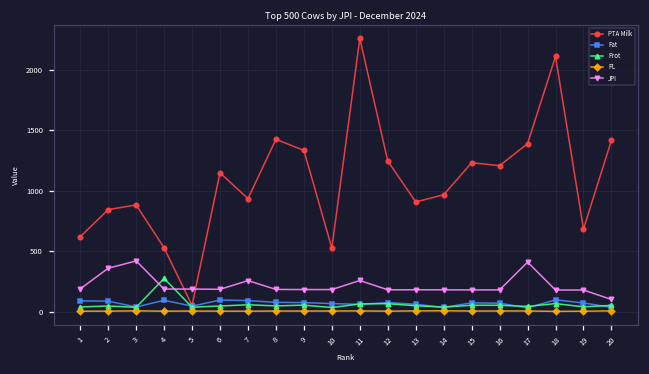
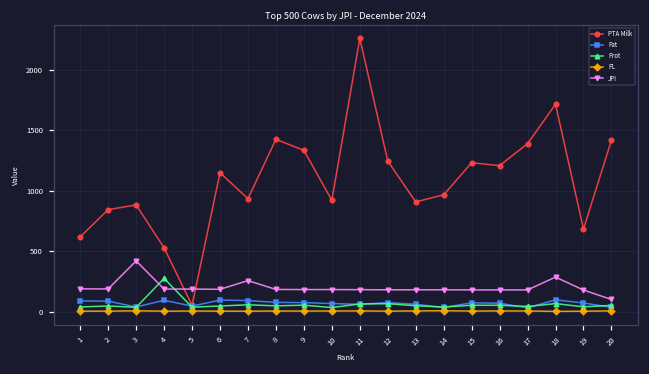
JPI, 2: 360 -> 190
PTA Milk, 10: 530 -> 920
JPI, 11: 260 -> 180
JPI, 17: 410 -> 180
PTA Milk, 18: 2110 -> 1720
JPI, 18: 180 -> 290
